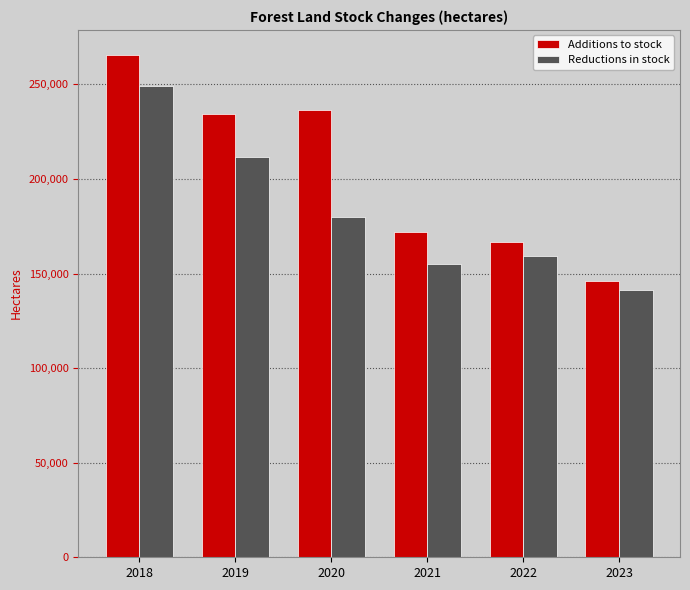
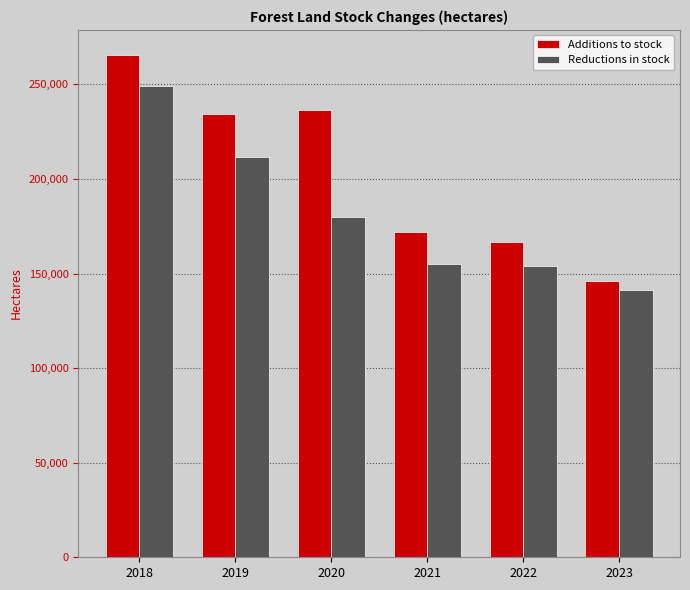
Reductions in stock, 2022: 159,000 -> 154,000
